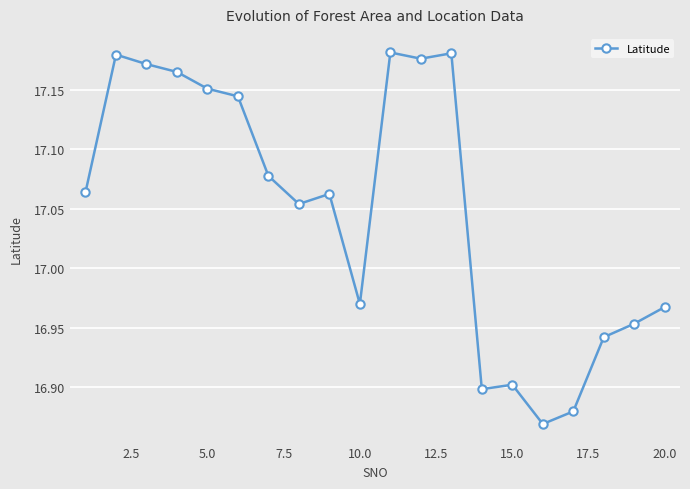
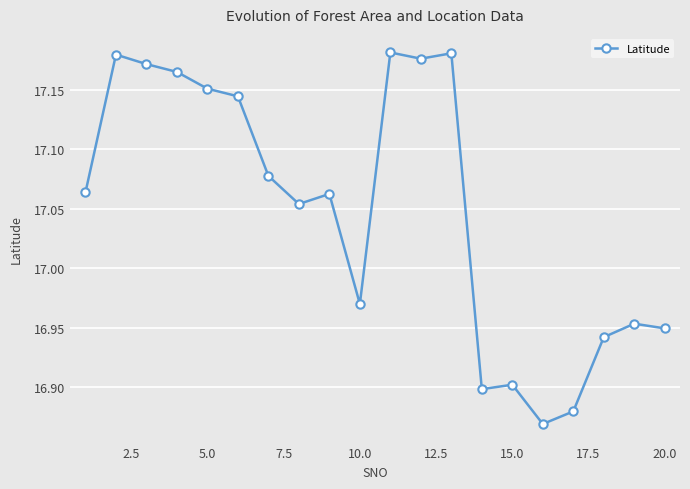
20.0: 16.967 -> 16.949
